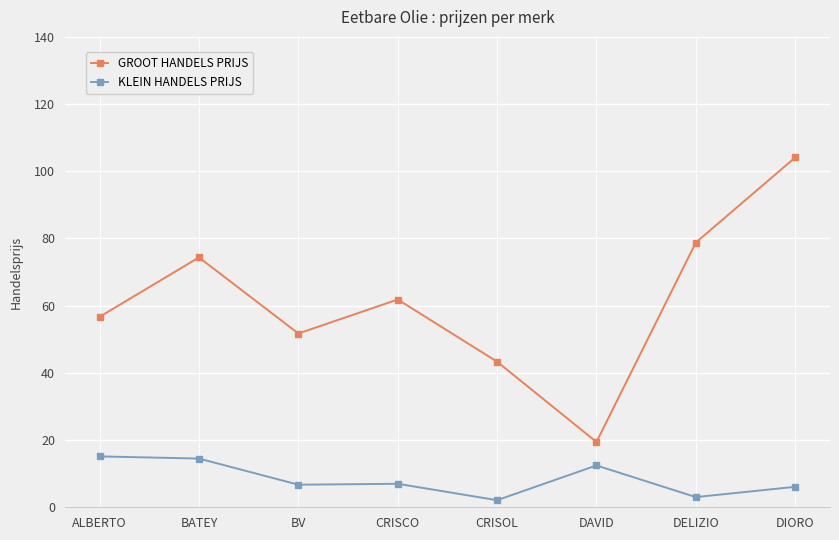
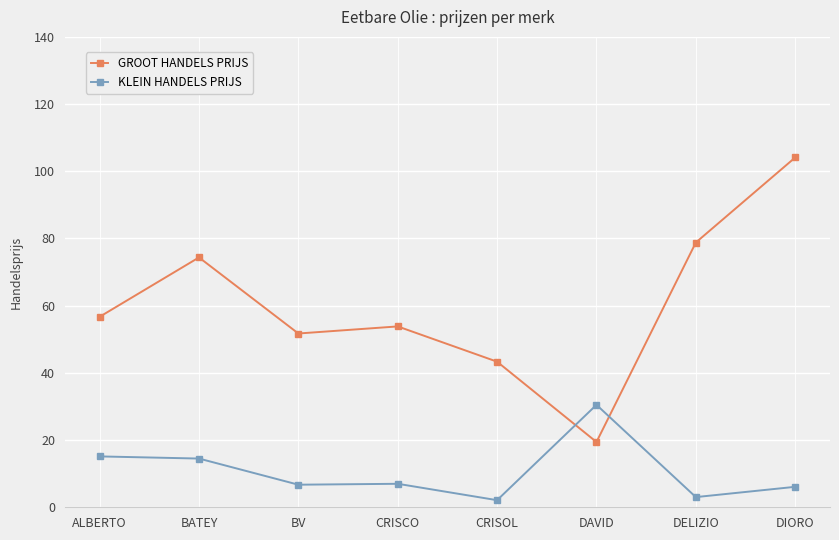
GROOT HANDELS PRIJS, CRISCO: 62 -> 54
KLEIN HANDELS PRIJS, DAVID: 12 -> 30
